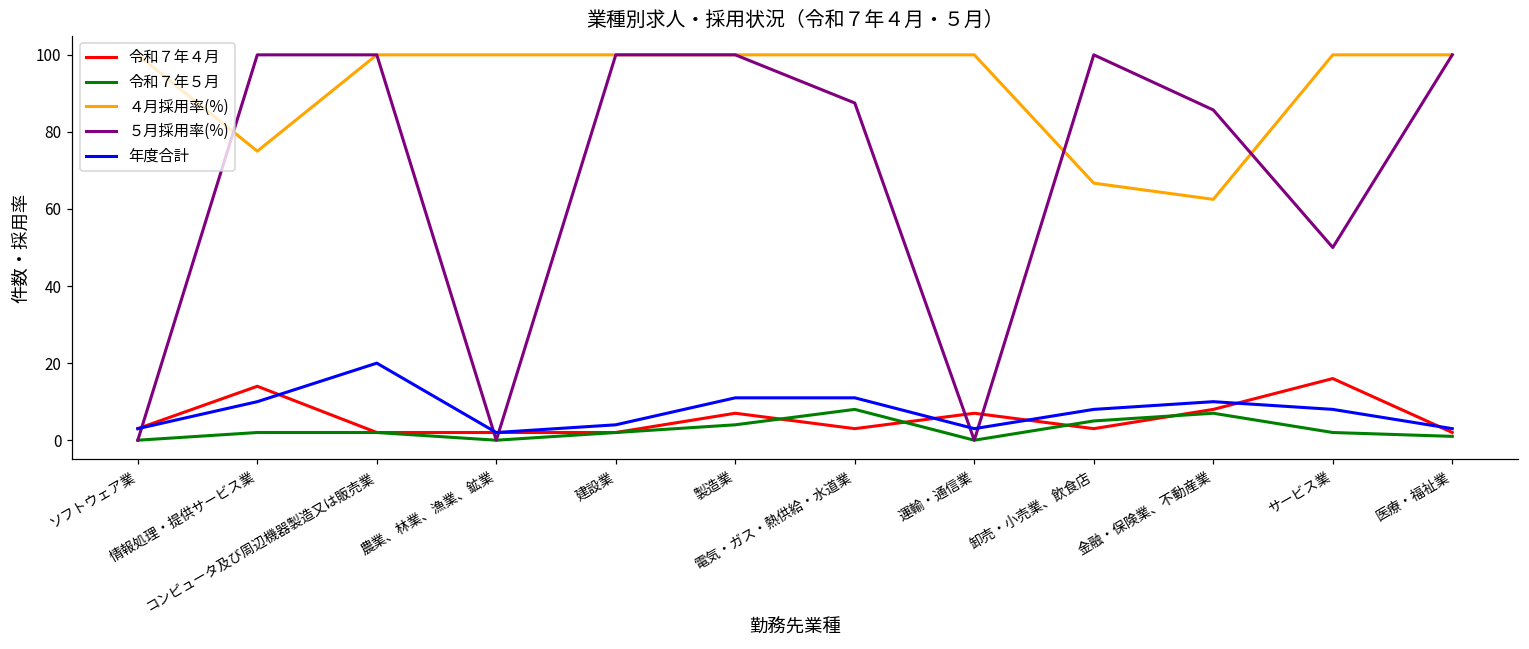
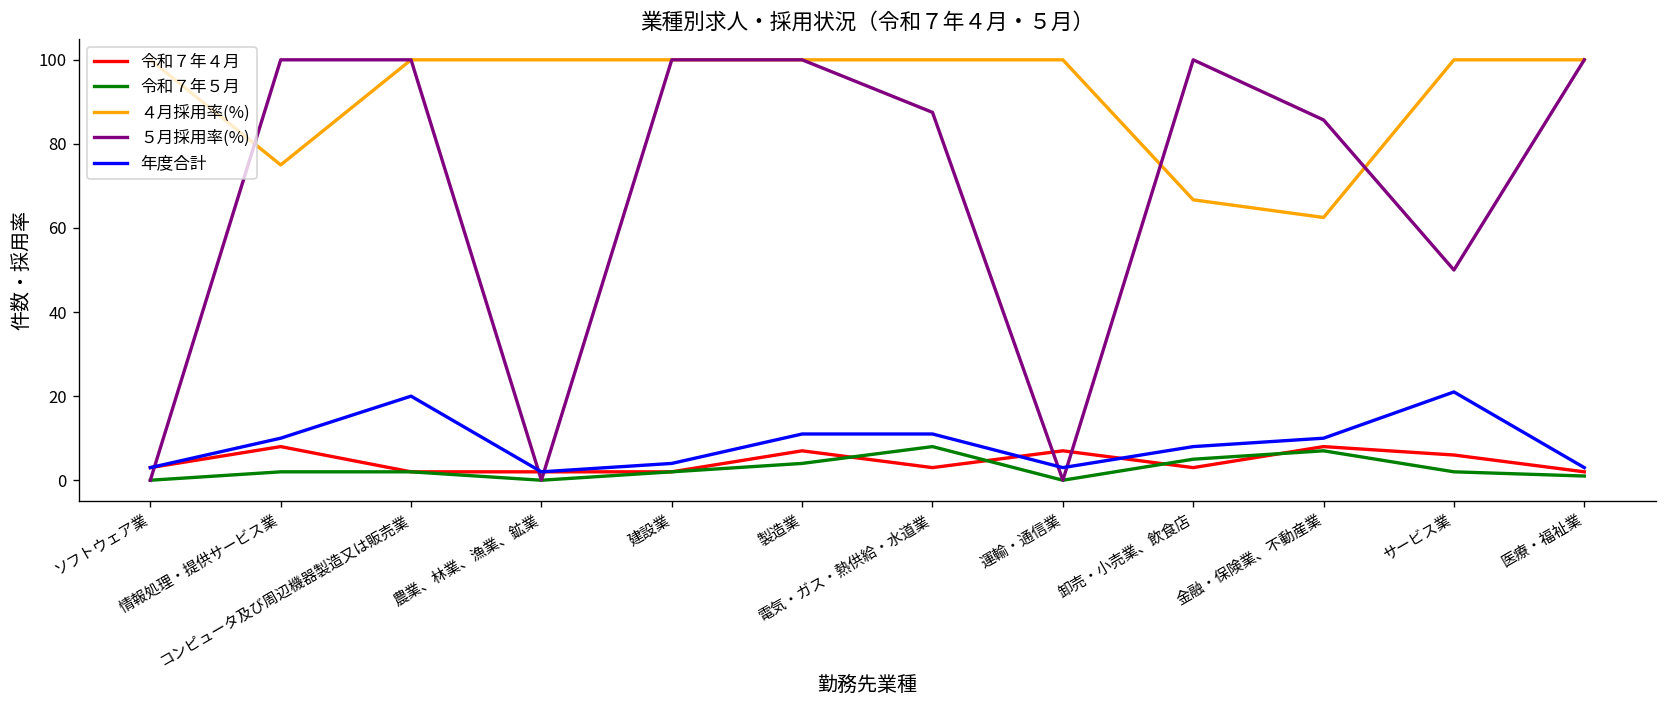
令和７年４月, 情報処理・提供サービス業: 14 -> 8
令和７年４月, サービス業: 16 -> 6
年度合計, サービス業: 8 -> 21
